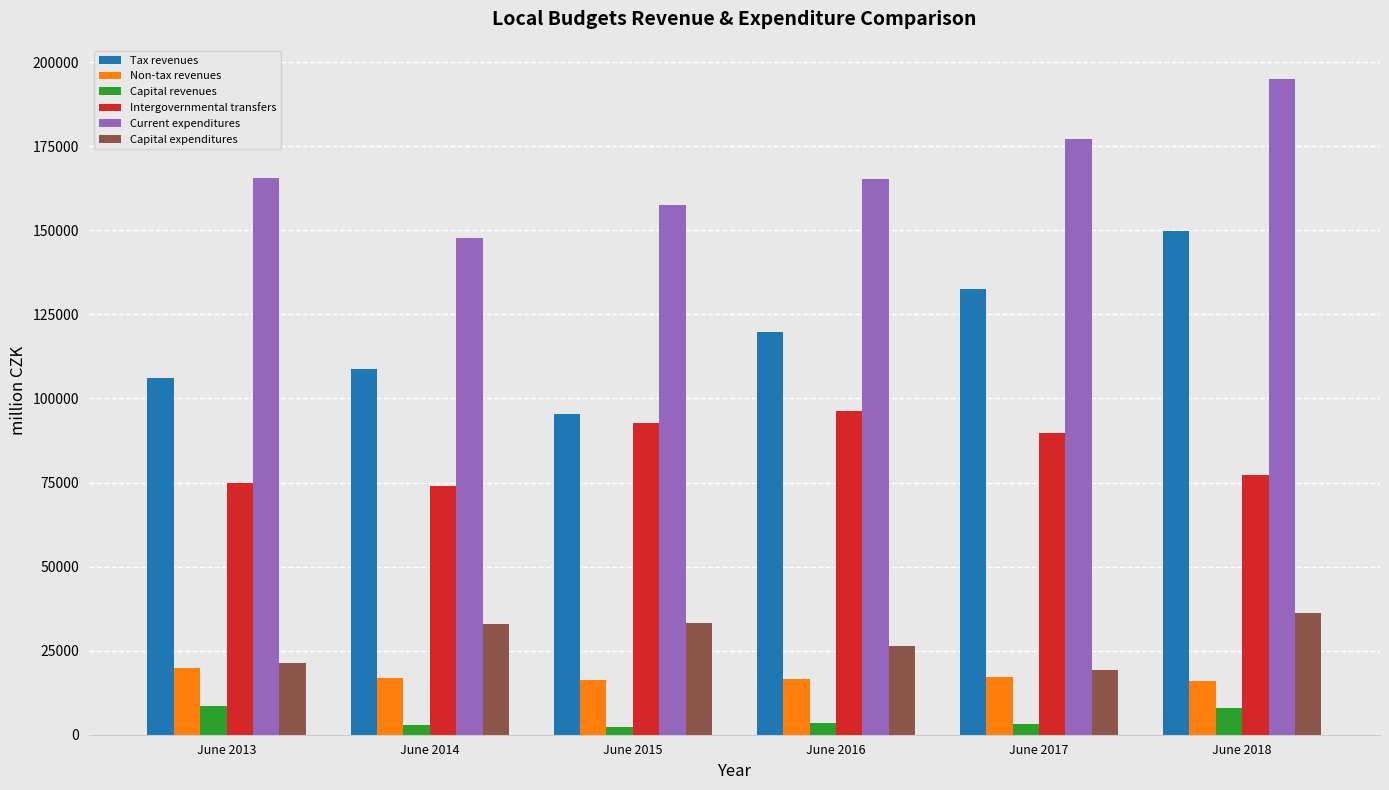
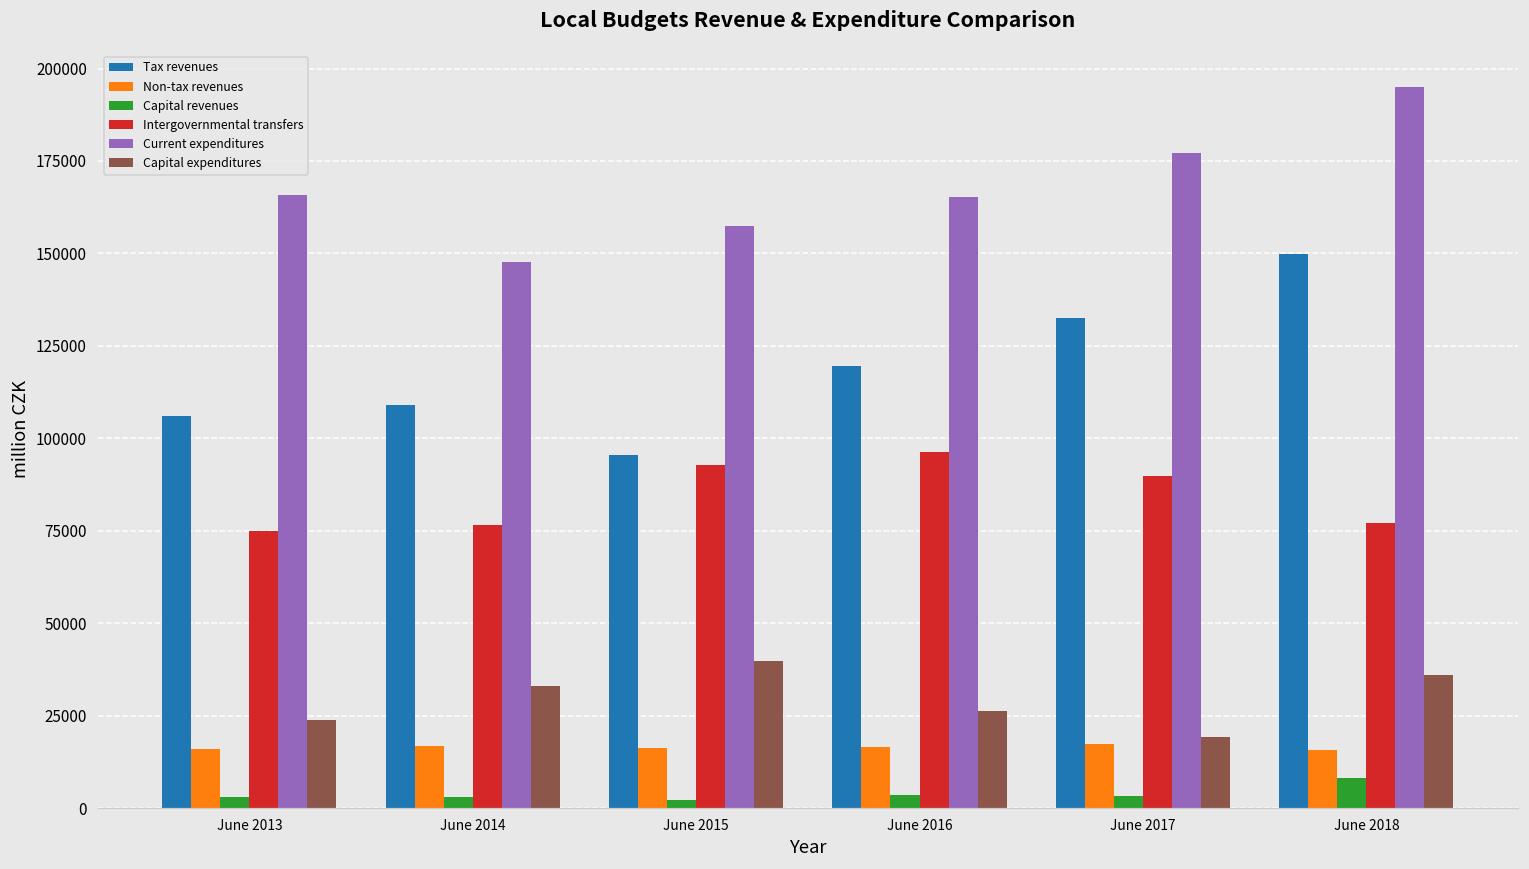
Non-tax revenues, June 2013: 20000 -> 16000
Capital revenues, June 2013: 9000 -> 3000
Capital expenditures, June 2013: 21000 -> 24000
Intergovernmental transfers, June 2014: 74000 -> 77000
Capital expenditures, June 2015: 33000 -> 40000
